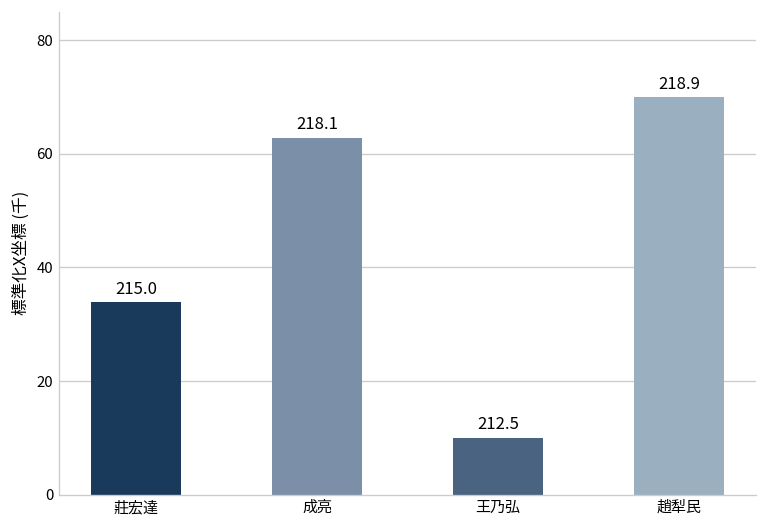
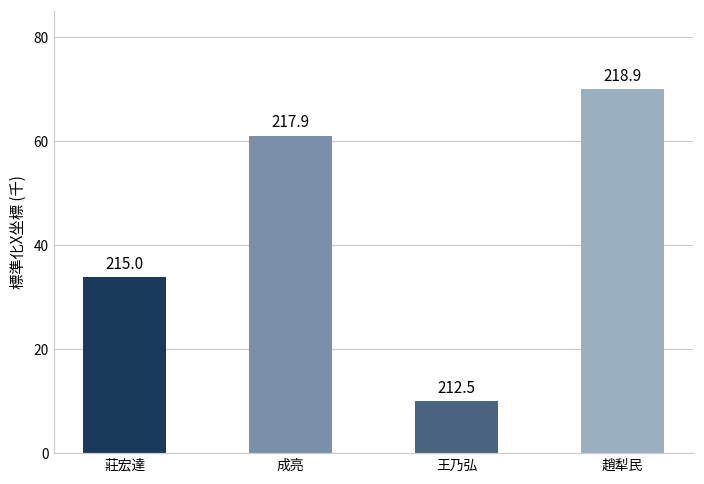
成亮: 218.1 -> 217.9
